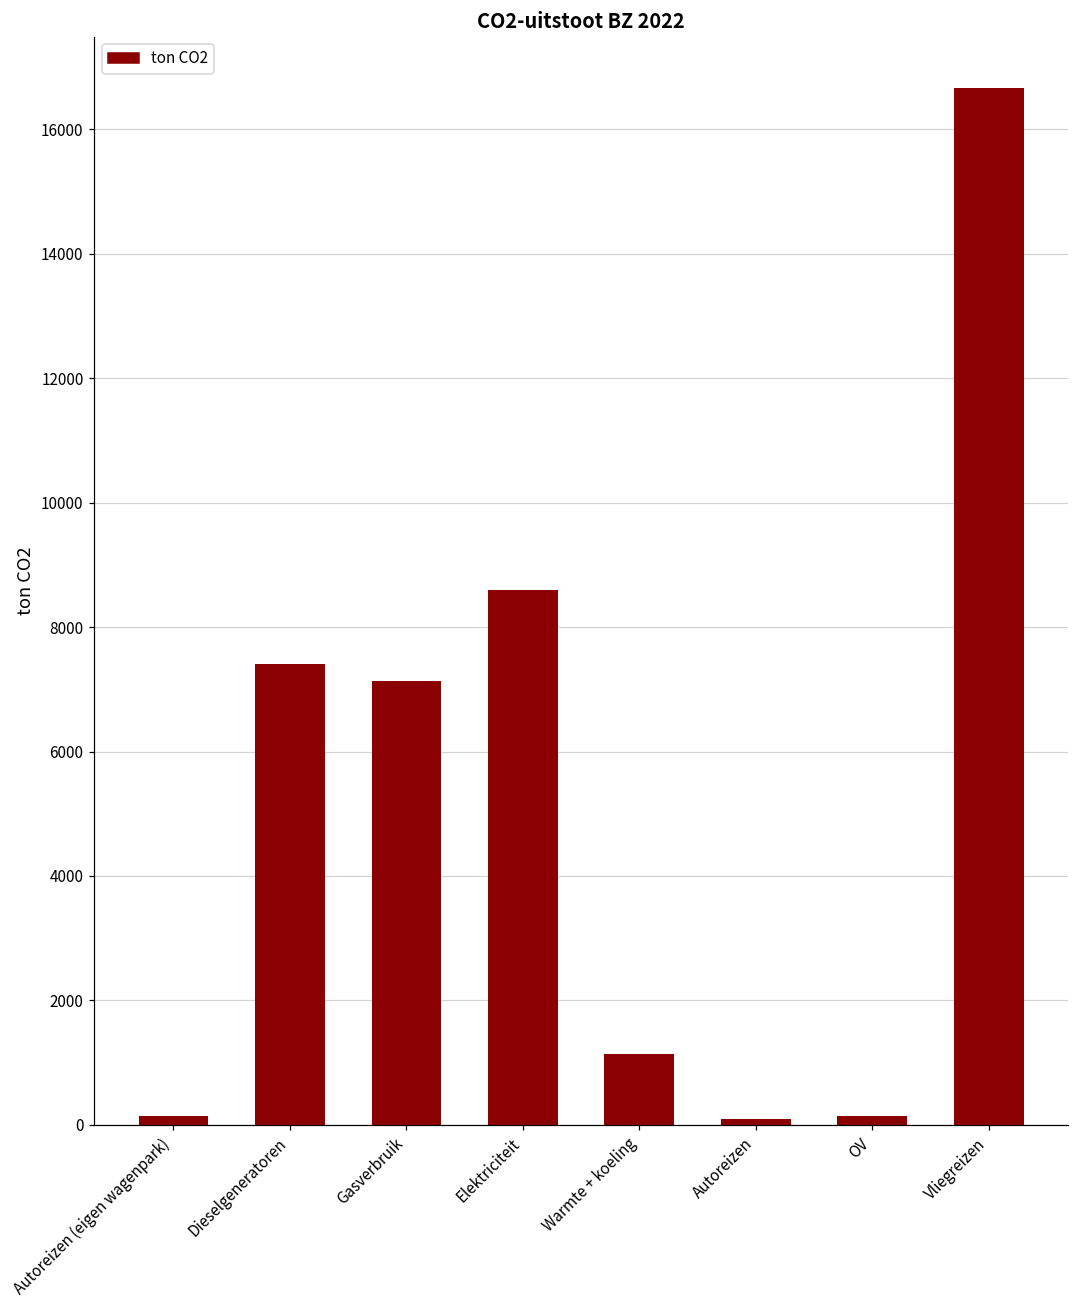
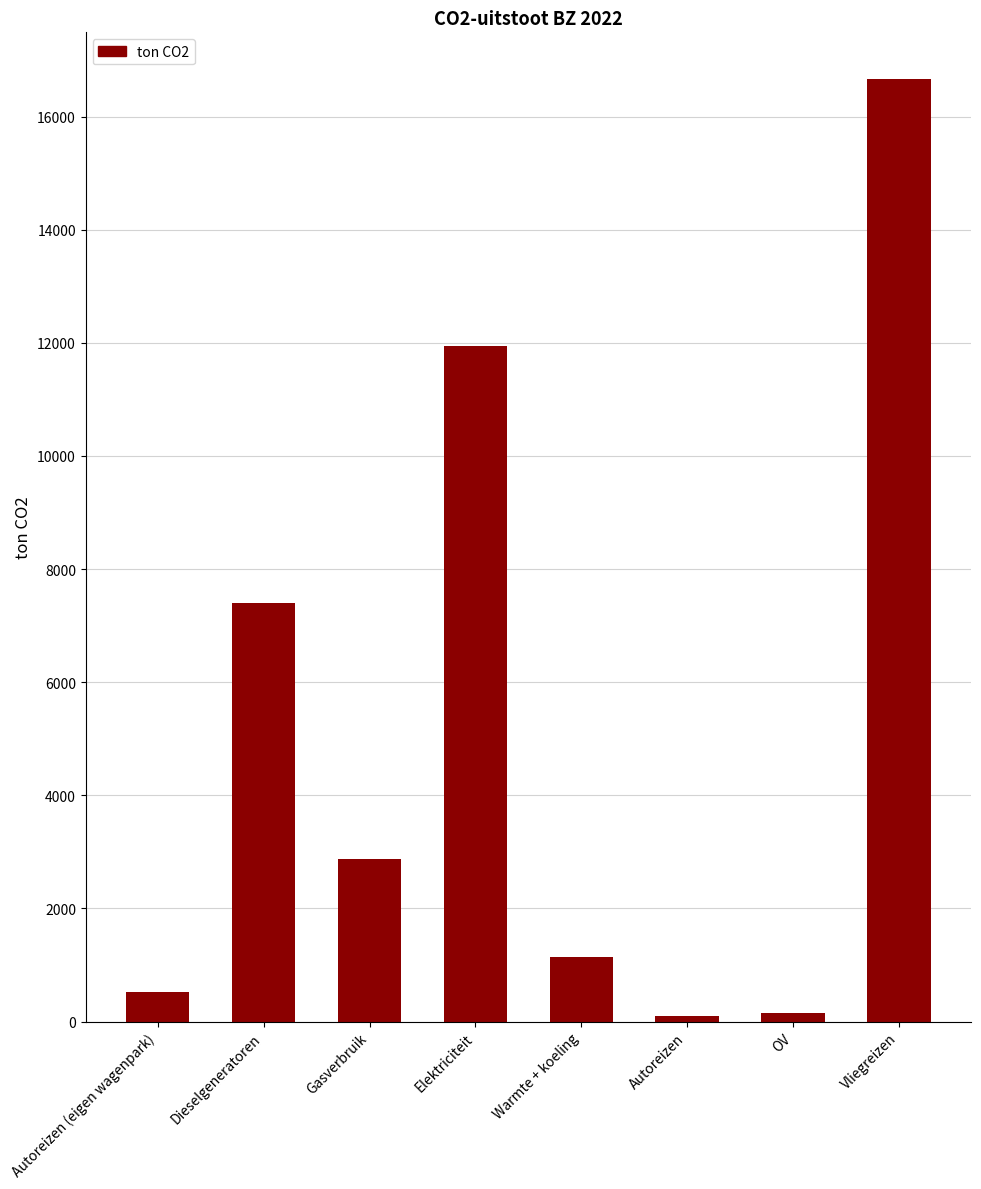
Autoreizen (eigen wagenpark): 100 -> 500
Gasverbruik: 7100 -> 2900
Elektriciteit: 8600 -> 11900
